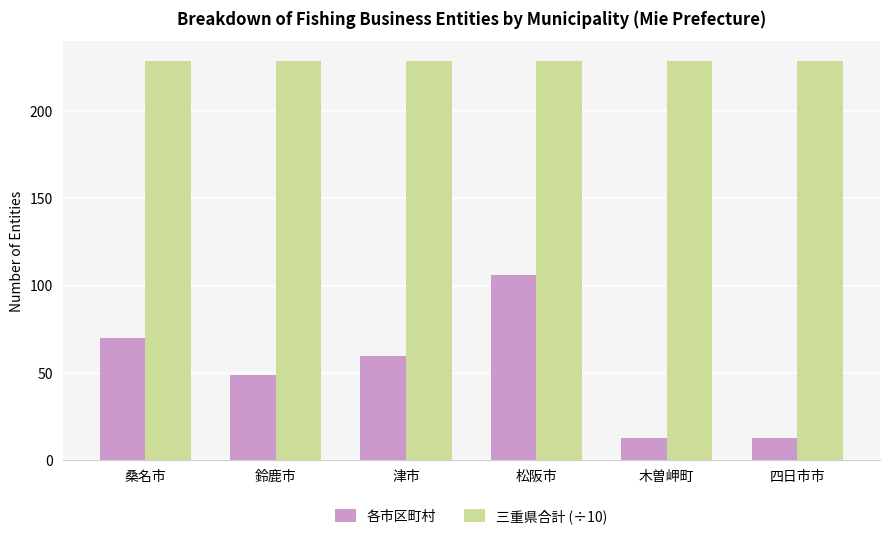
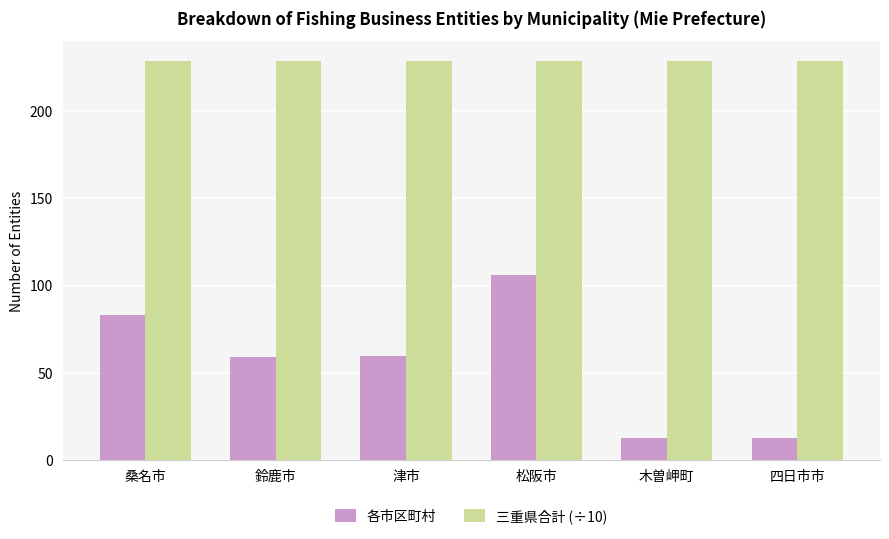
各市区町村, 桑名市: 70 -> 83
各市区町村, 鈴鹿市: 49 -> 59
